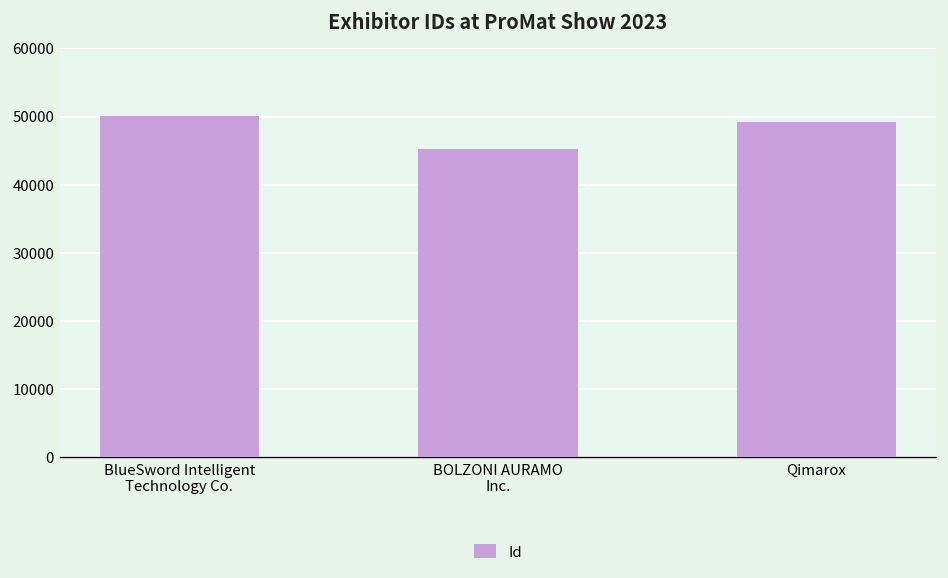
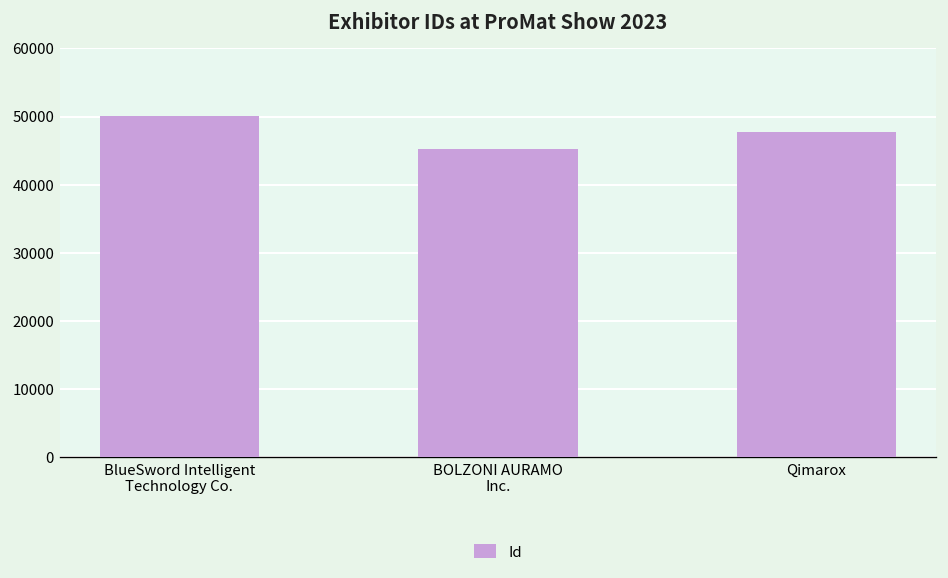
Qimarox: 49000 -> 48000
